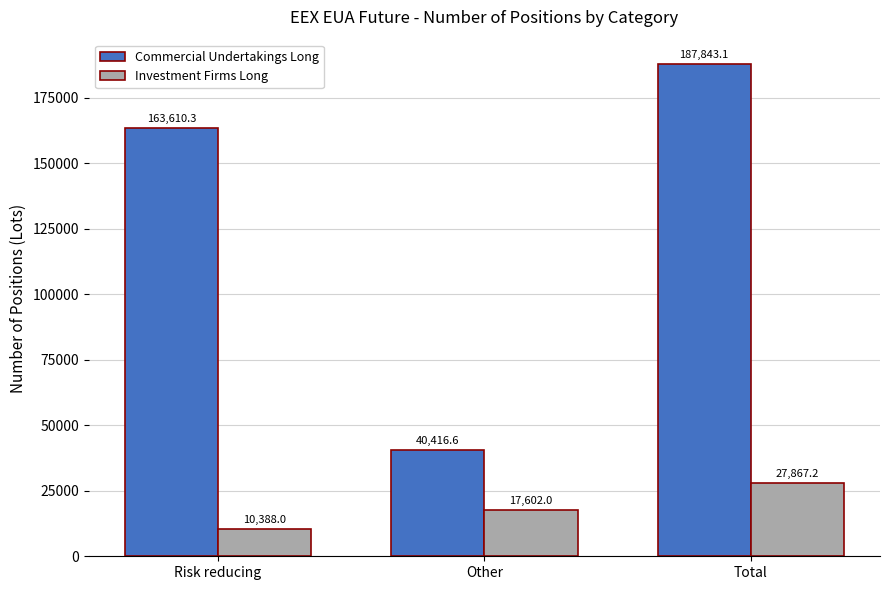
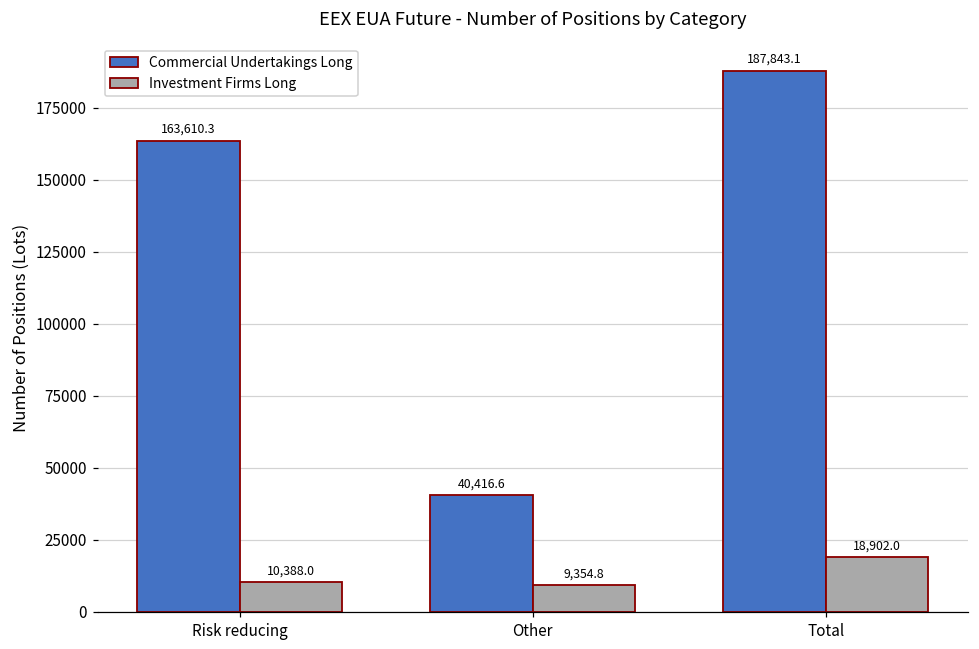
Investment Firms Long, Other: 17,602.0 -> 9,354.8
Investment Firms Long, Total: 27,867.2 -> 18,902.0
